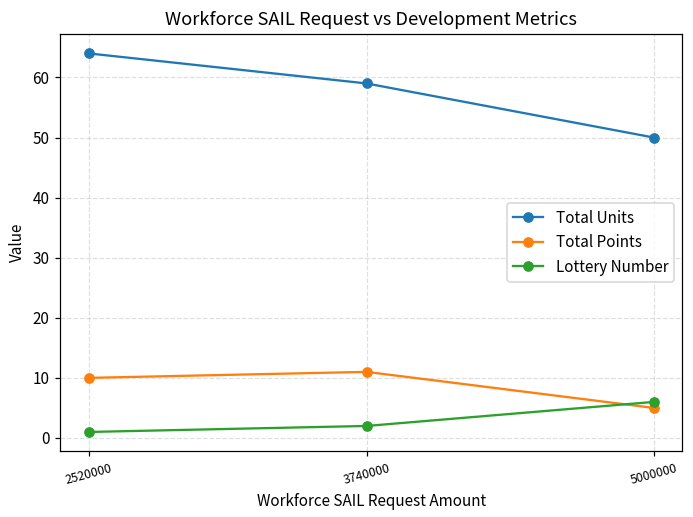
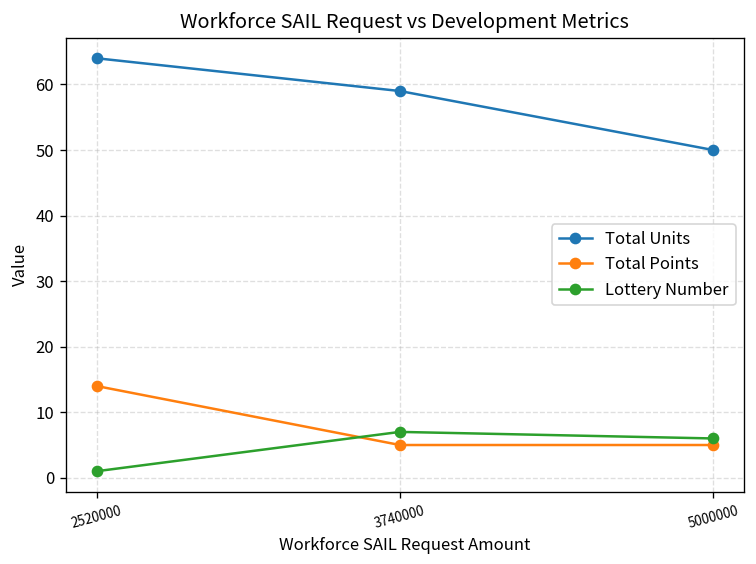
Total Points, 2520000: 10 -> 14
Total Points, 3740000: 11 -> 5
Lottery Number, 3740000: 2 -> 7
